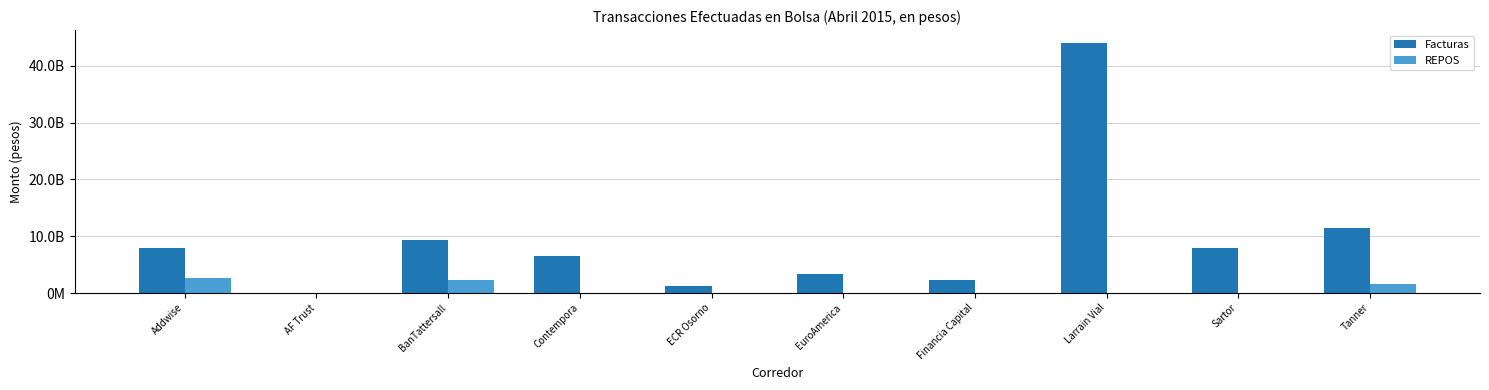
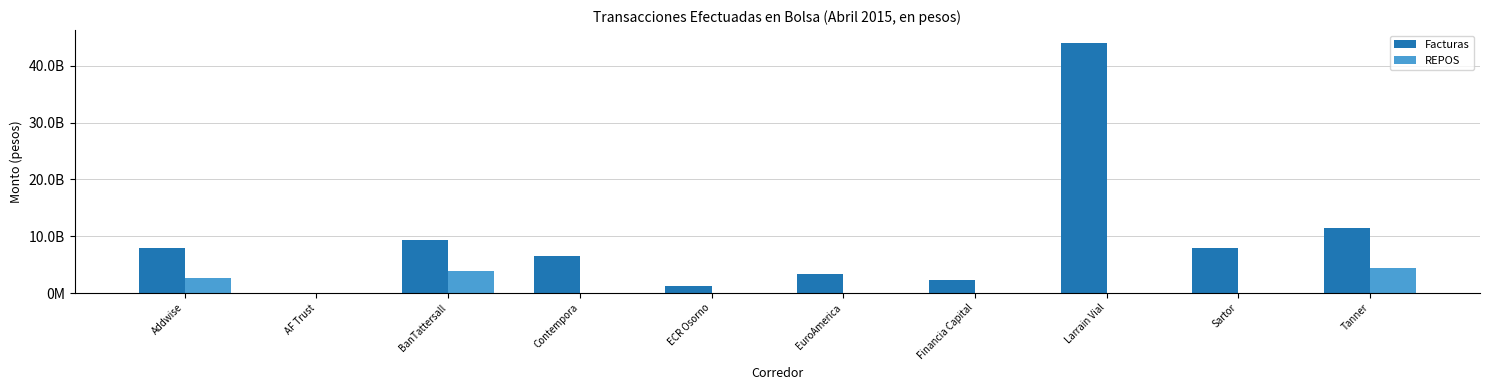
REPOS, BanTattersall: 2000000000 -> 4000000000
REPOS, Tanner: 2000000000 -> 4000000000
